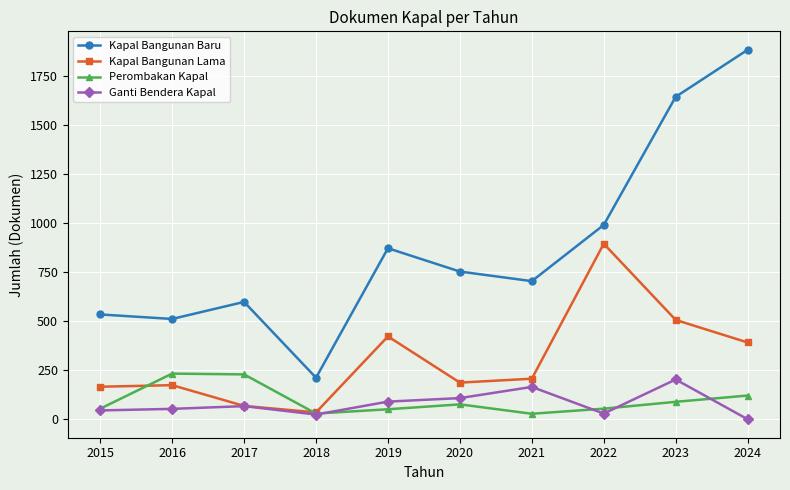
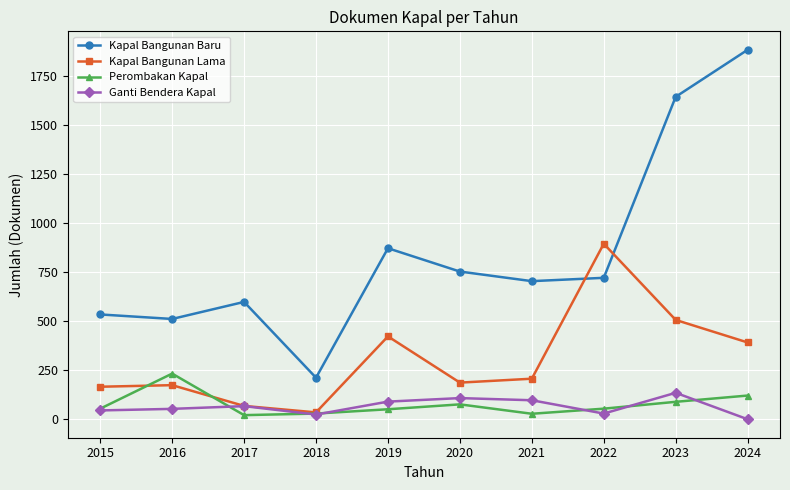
Perombakan Kapal, 2017: 230 -> 20
Ganti Bendera Kapal, 2021: 170 -> 100
Kapal Bangunan Baru, 2022: 990 -> 720
Ganti Bendera Kapal, 2023: 200 -> 140
